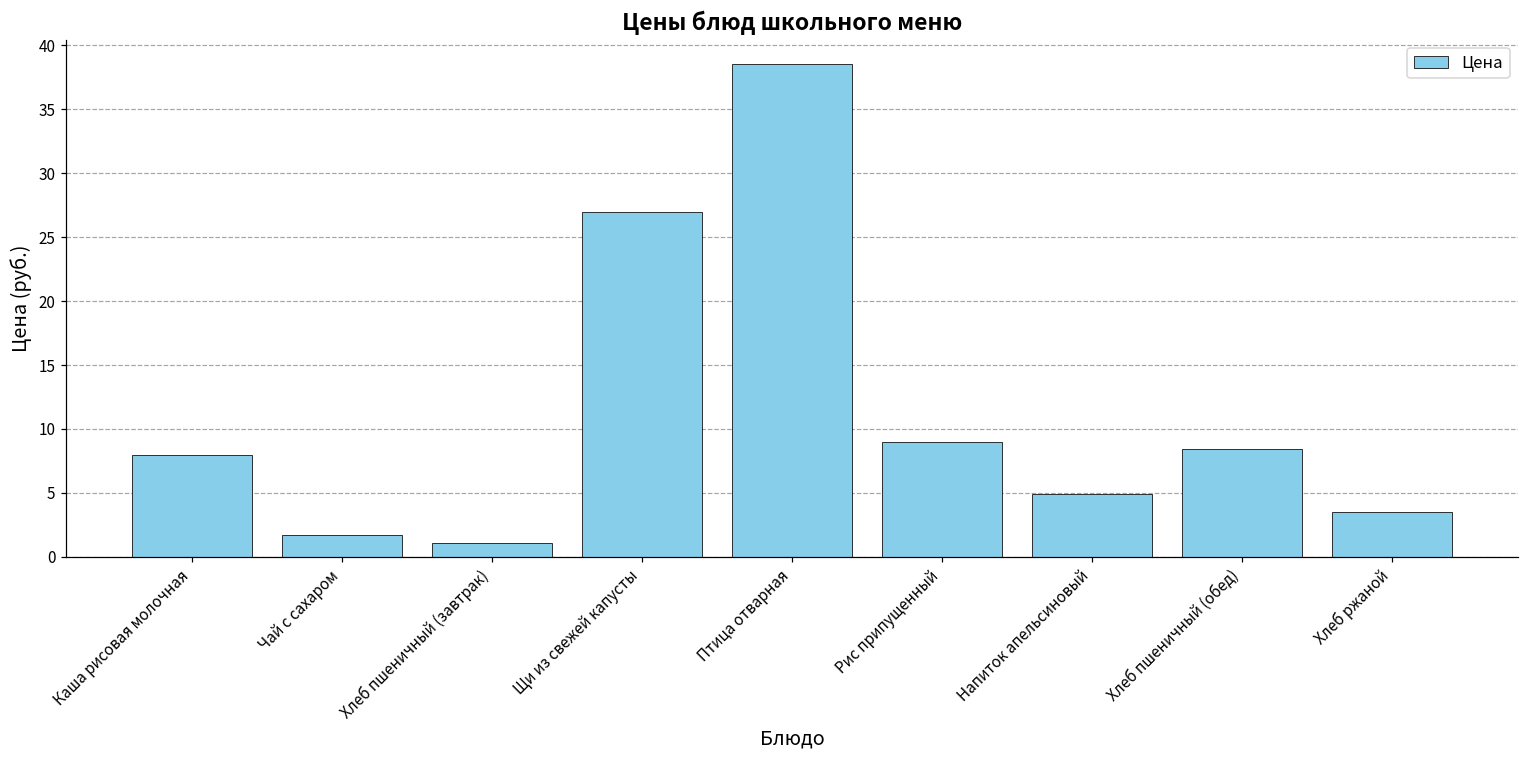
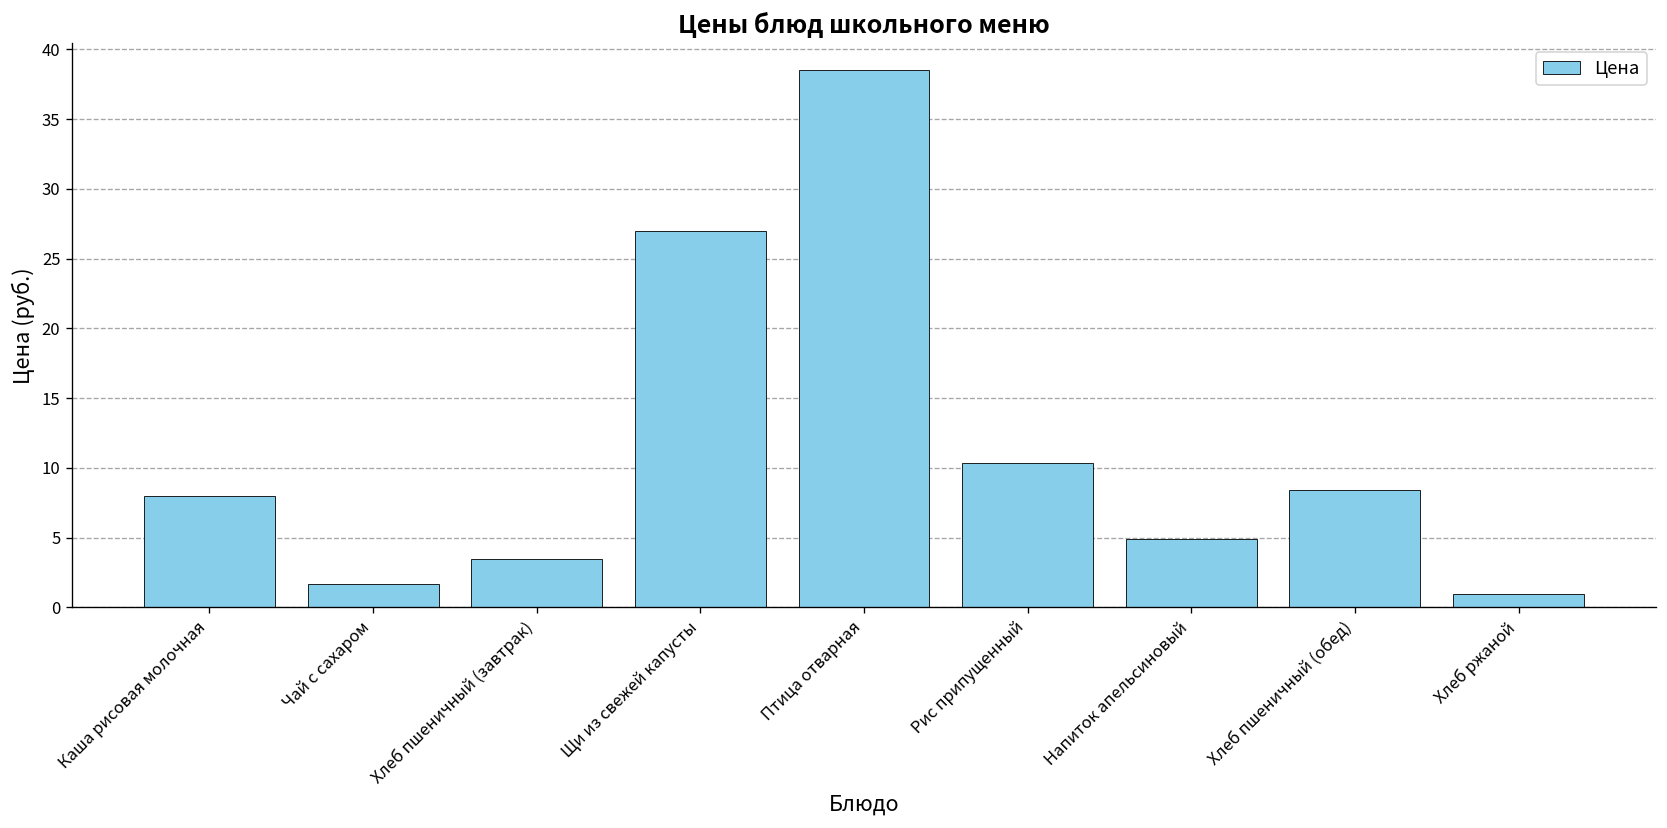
Хлеб пшеничный (завтрак): 1.1 -> 3.5
Рис припущенный: 9.0 -> 10.3
Хлеб ржаной: 3.5 -> 1.0
